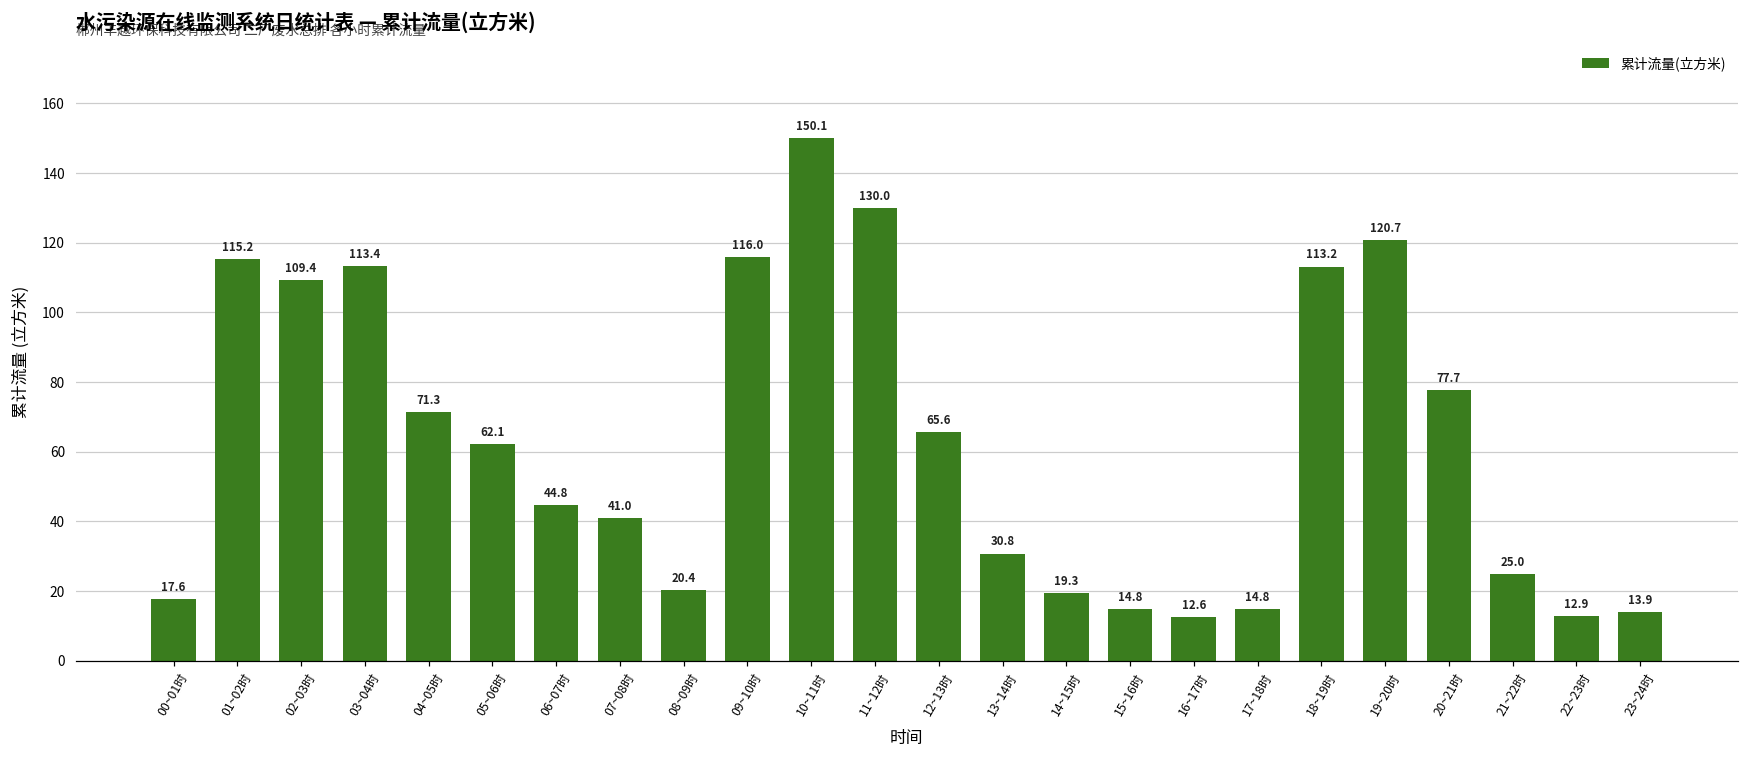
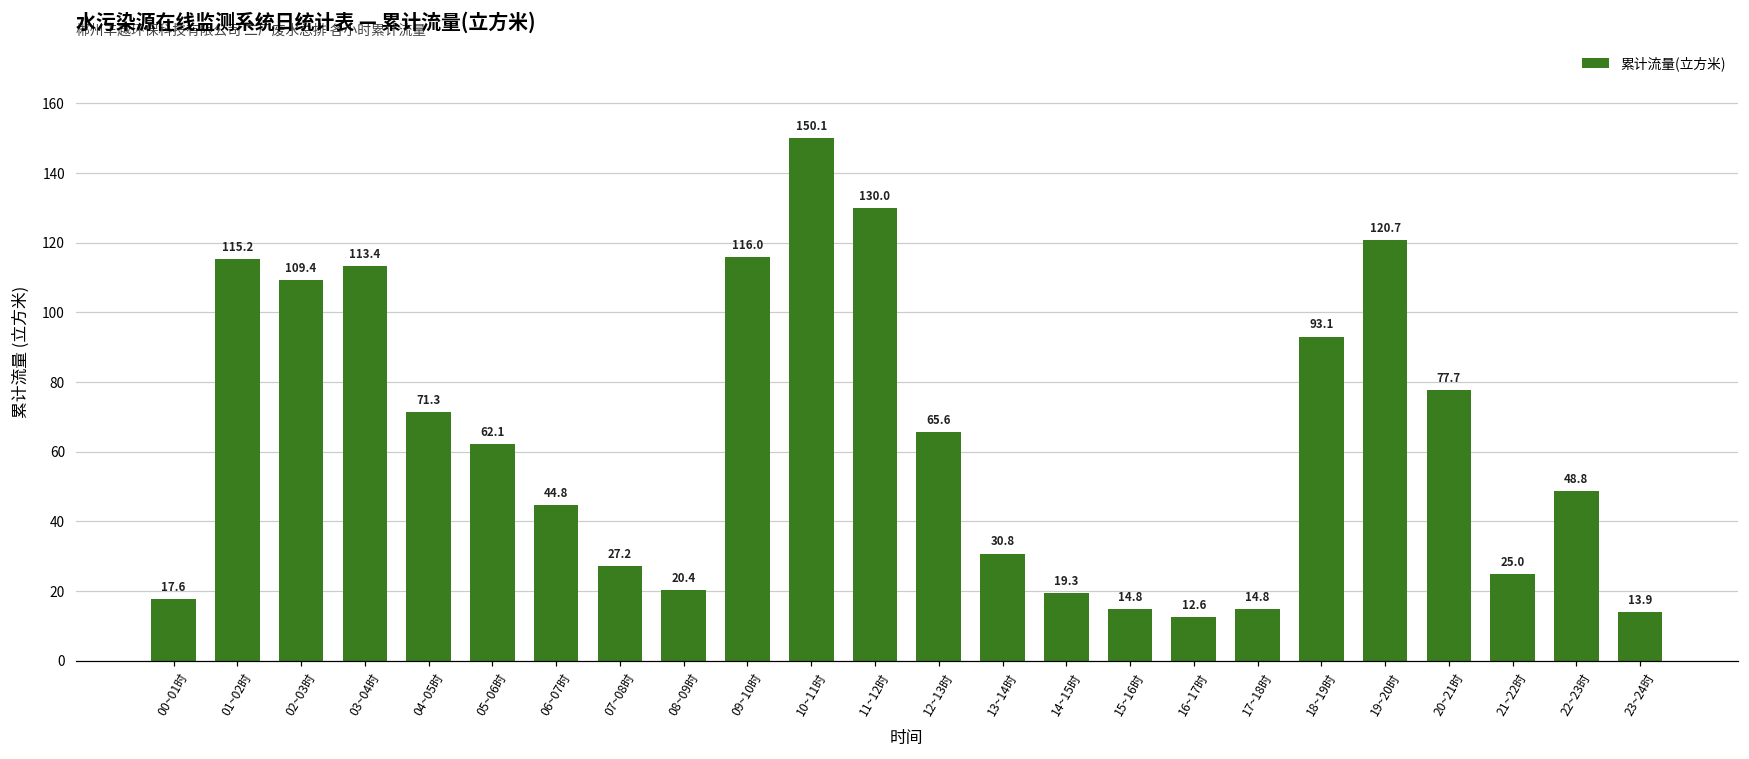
07~08时: 41.0 -> 27.2
18~19时: 113.2 -> 93.1
22~23时: 12.9 -> 48.8
